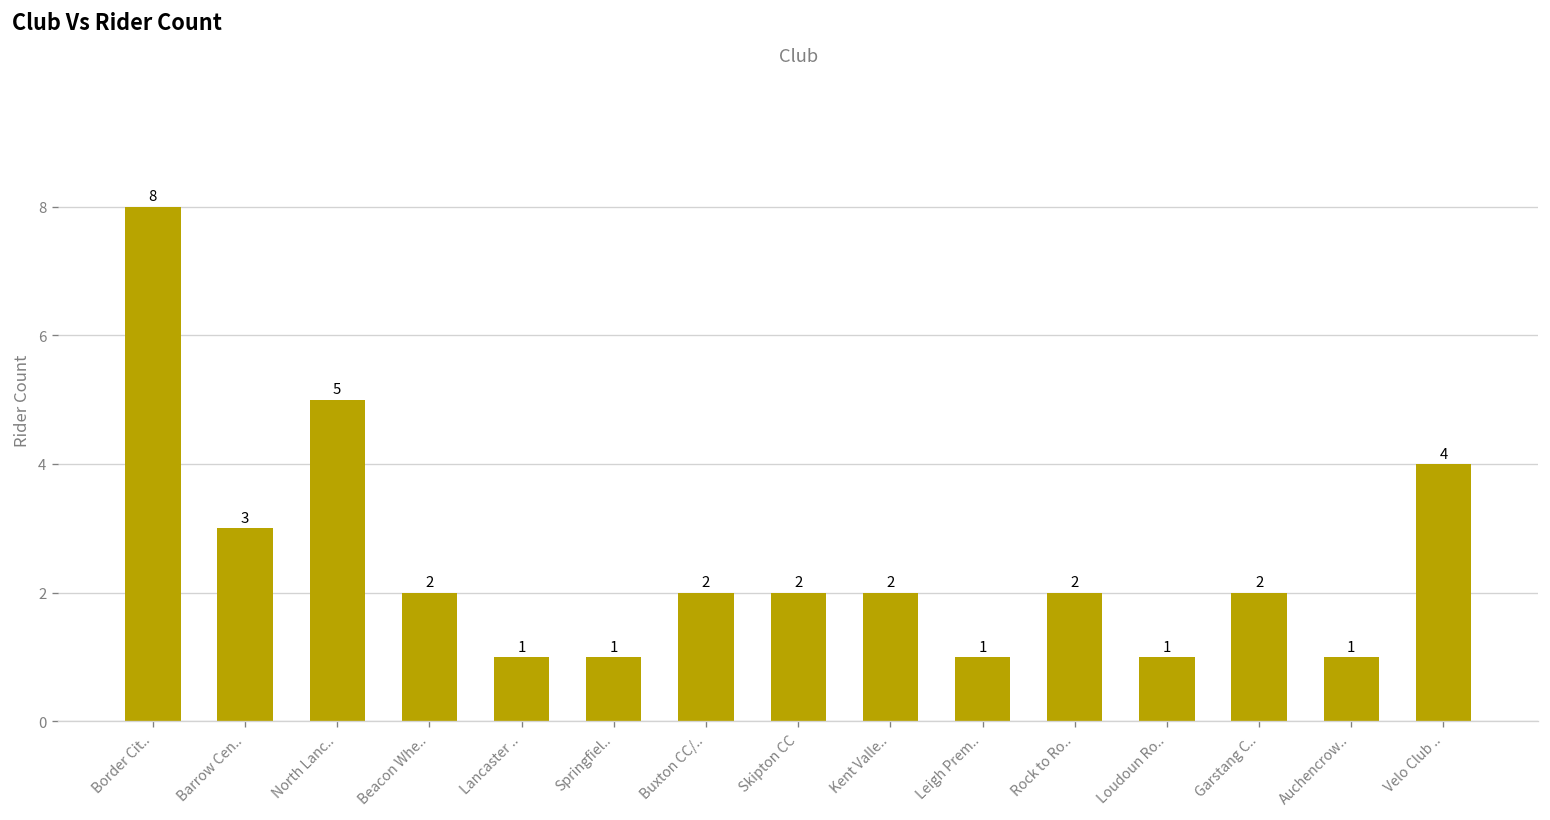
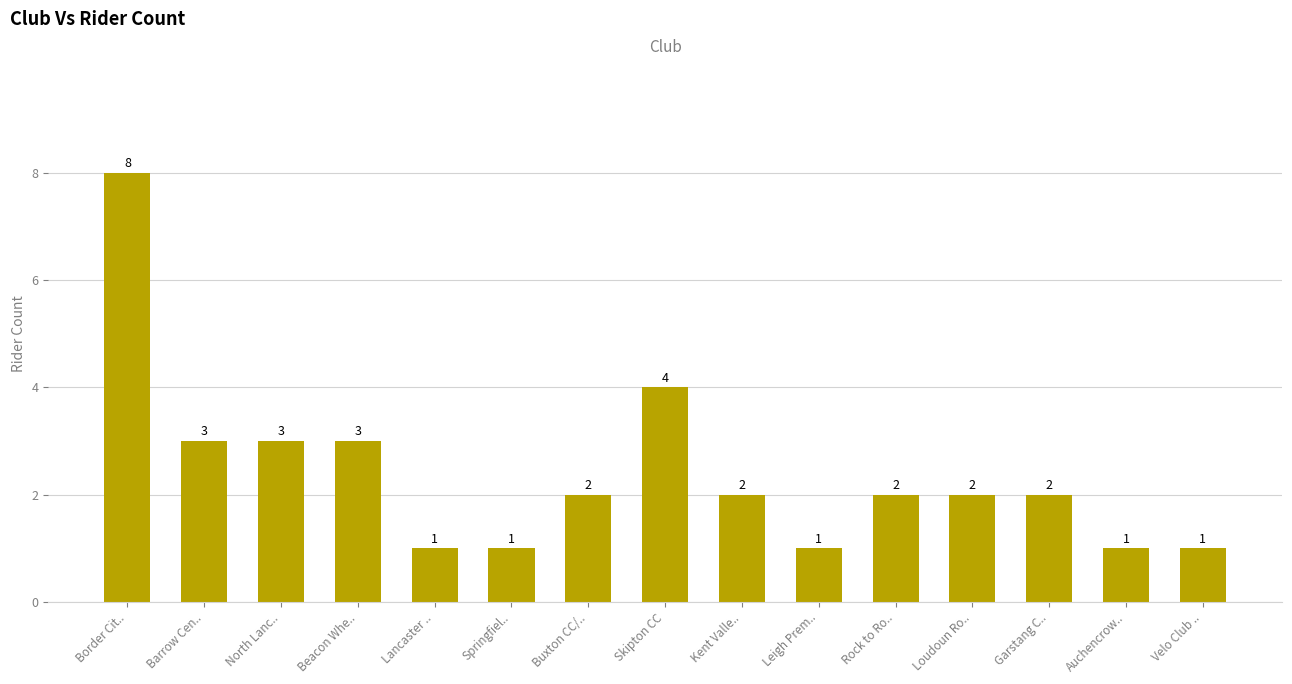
North Lanc..: 5 -> 3
Beacon Whe..: 2 -> 3
Skipton CC: 2 -> 4
Loudoun Ro..: 1 -> 2
Velo Club ..: 4 -> 1
